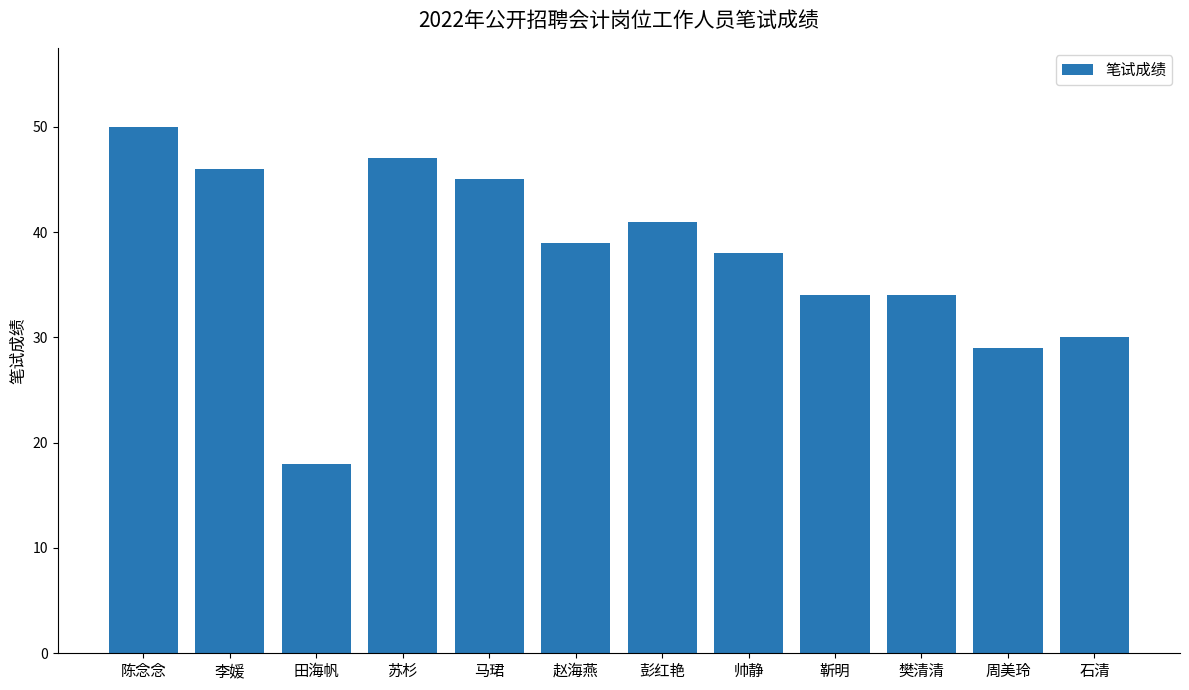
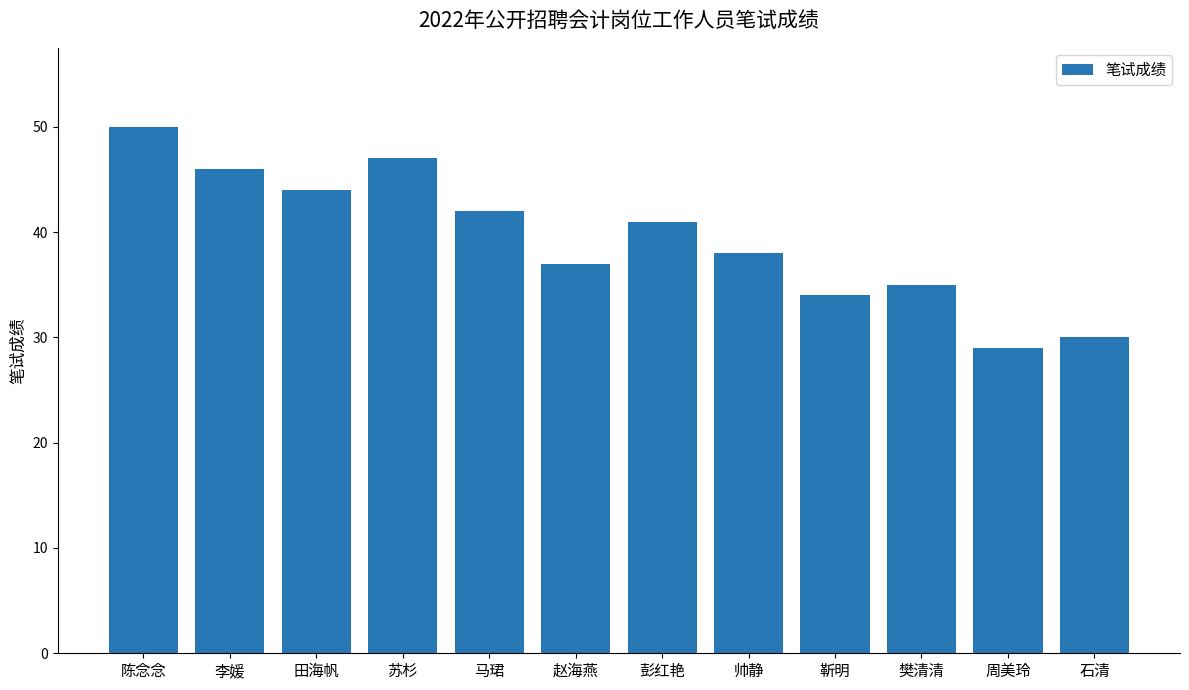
田海帆: 18 -> 44
马珺: 45 -> 42
赵海燕: 39 -> 37
樊清清: 34 -> 35
